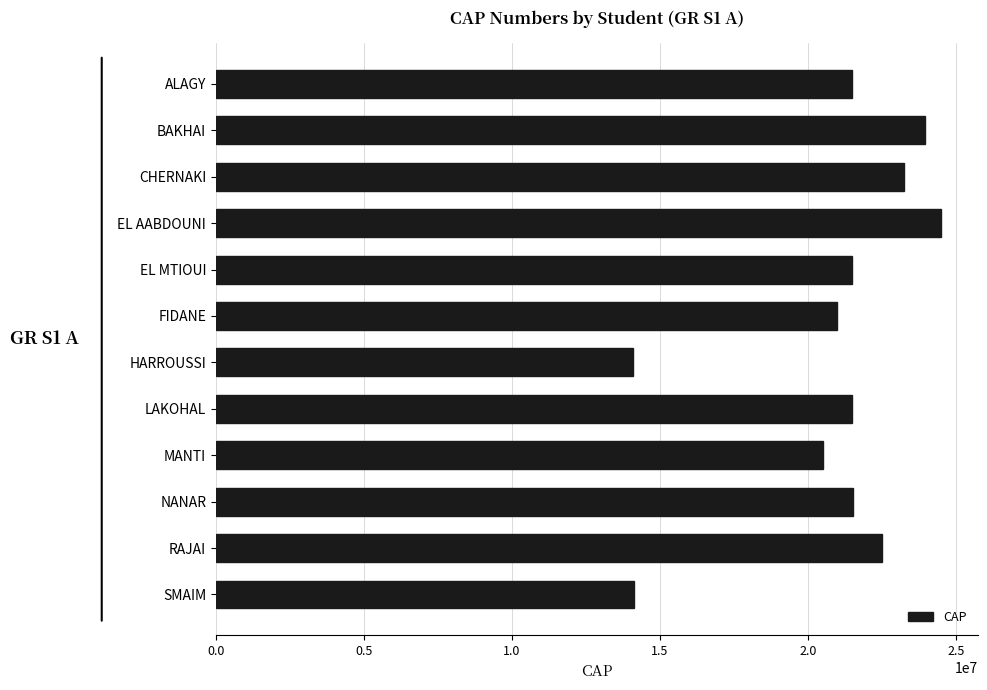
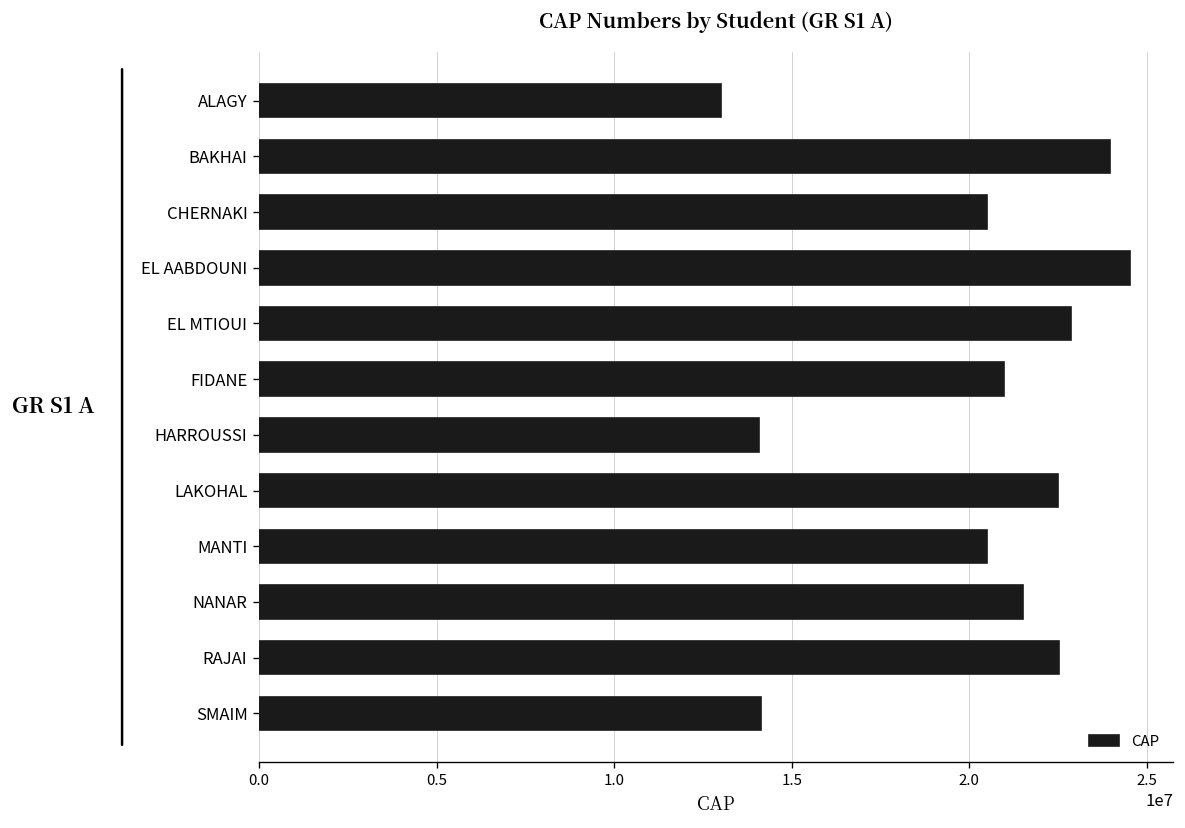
ALAGY: 21500000 -> 13000000
CHERNAKI: 23300000 -> 20500000
EL MTIOUI: 21500000 -> 22900000
LAKOHAL: 21500000 -> 22500000
